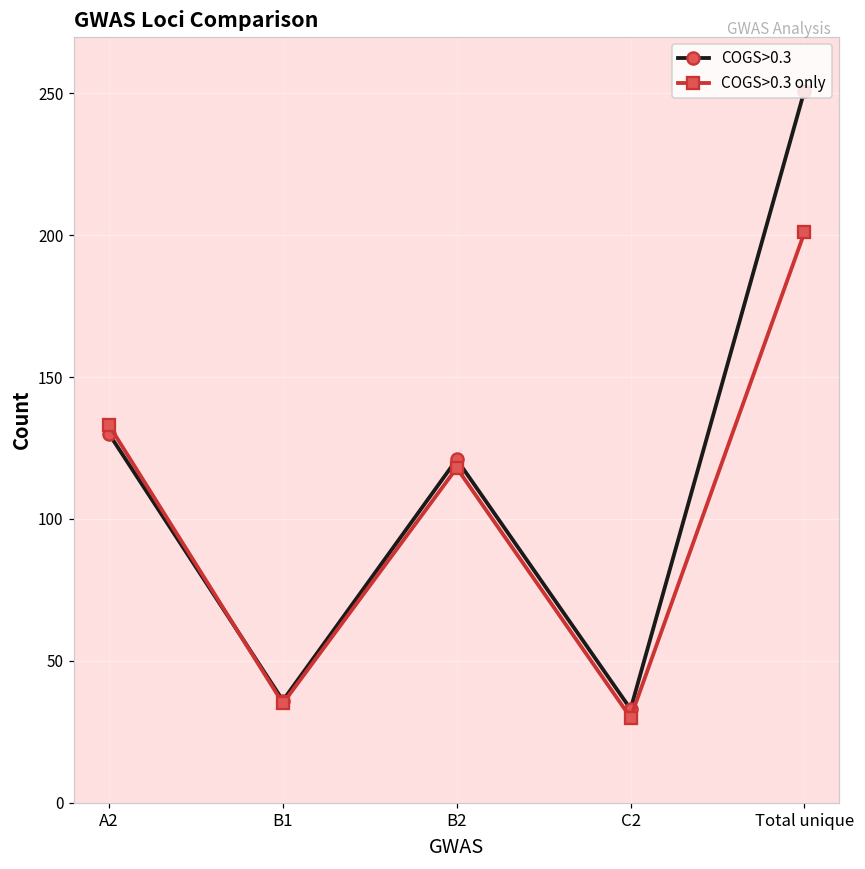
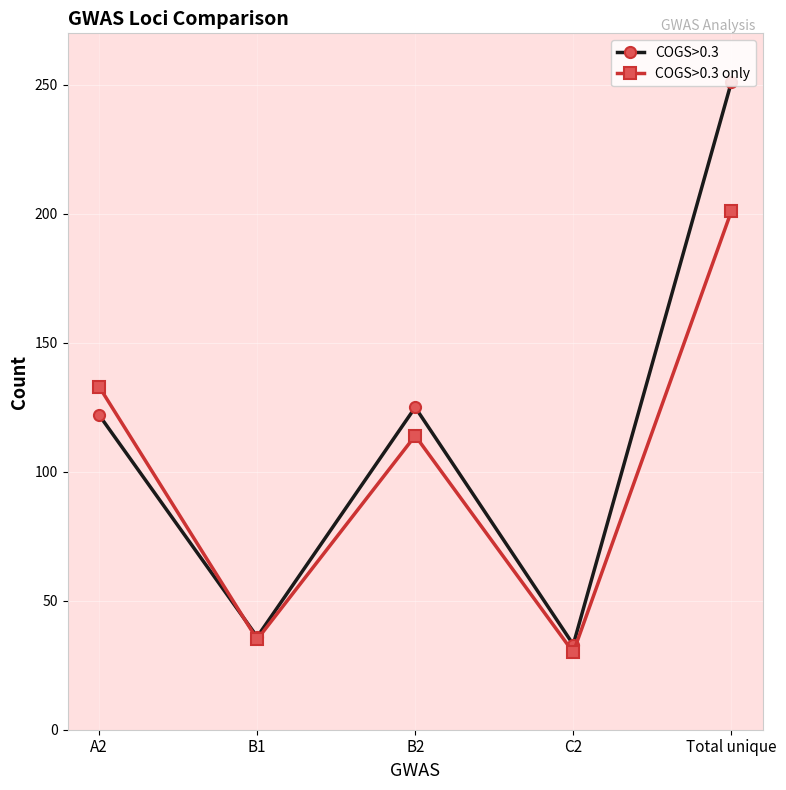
COGS>0.3, A2: 130 -> 122
COGS>0.3, B2: 121 -> 125
COGS>0.3 only, B2: 118 -> 114
